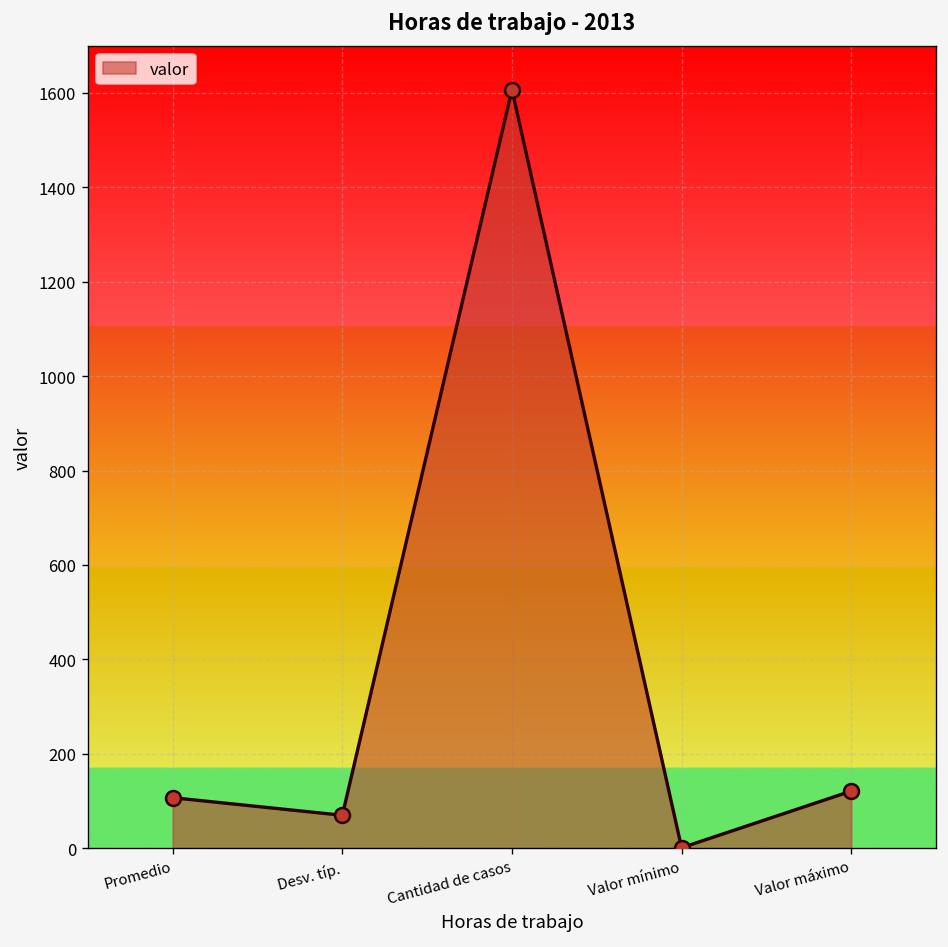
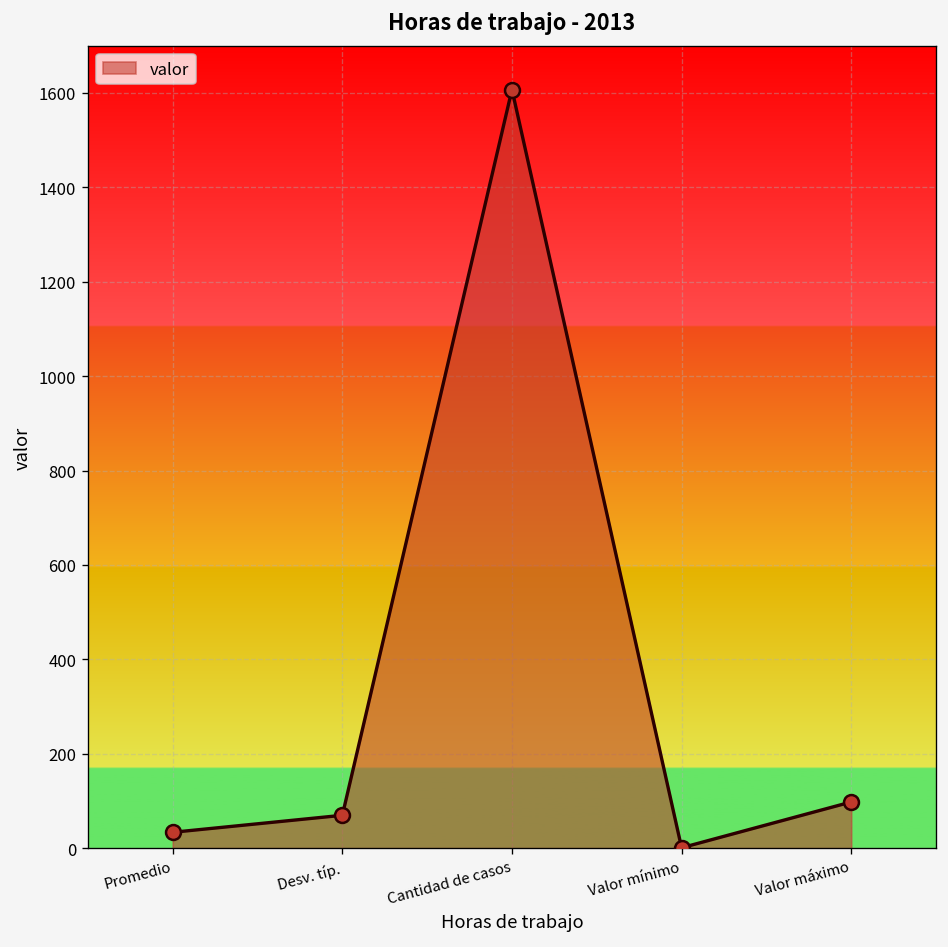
Promedio: 110 -> 30
Valor máximo: 120 -> 100
